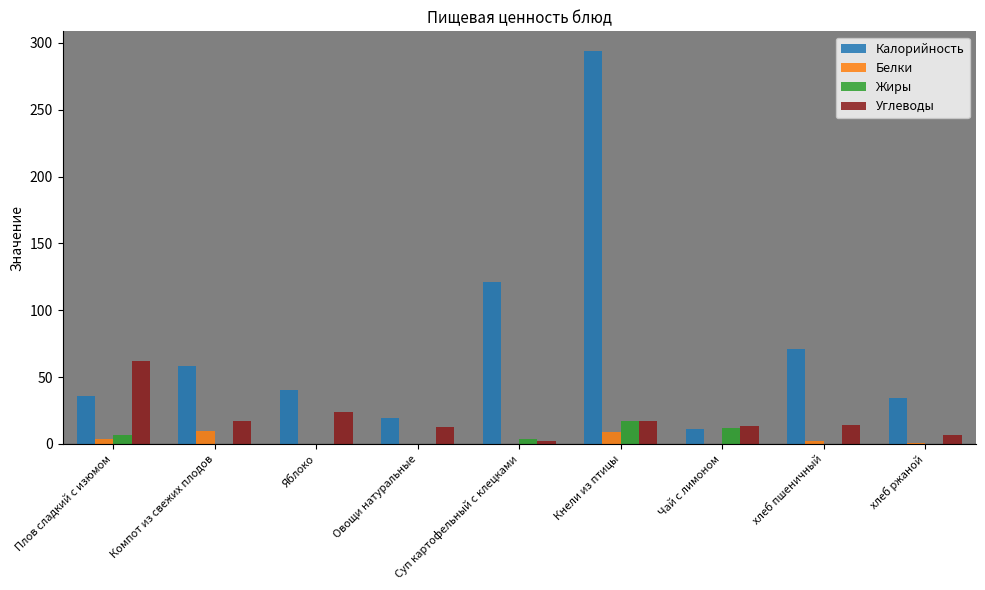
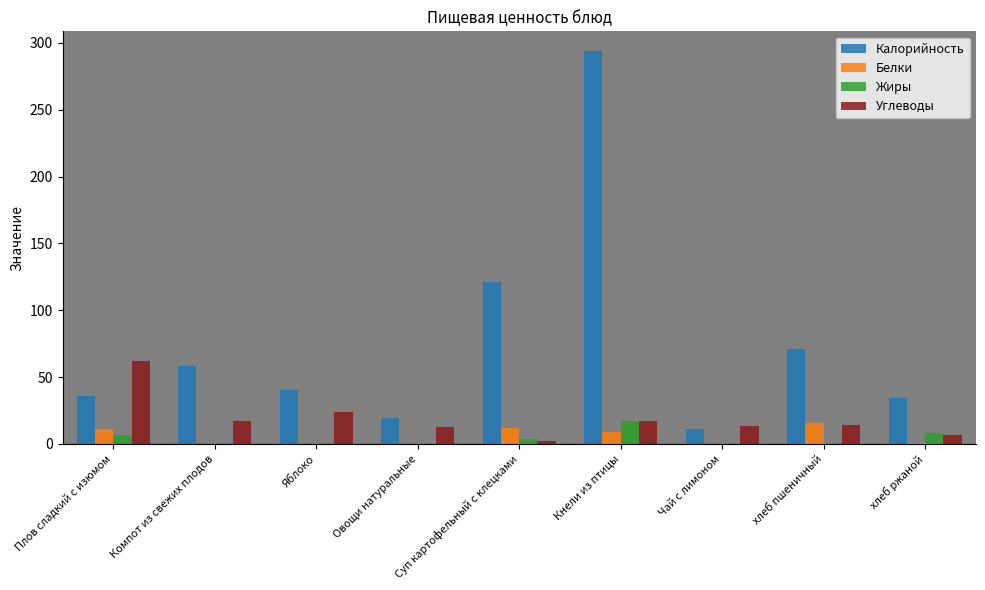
Белки, Плов сладкий с изюмом: 4 -> 11
Белки, Компот из свежих плодов: 10 -> 0
Белки, Суп картофельный с клецками: 0 -> 12
Жиры, Чай с лимоном: 12 -> 0
Белки, хлеб пшеничный: 2 -> 16
Жиры, хлеб ржаной: 0 -> 8
